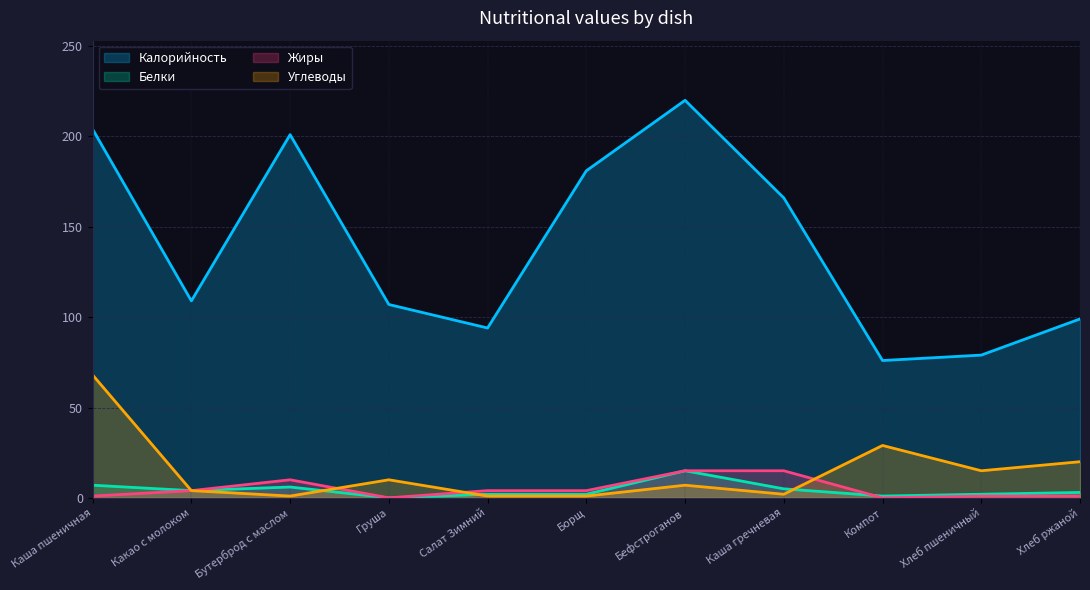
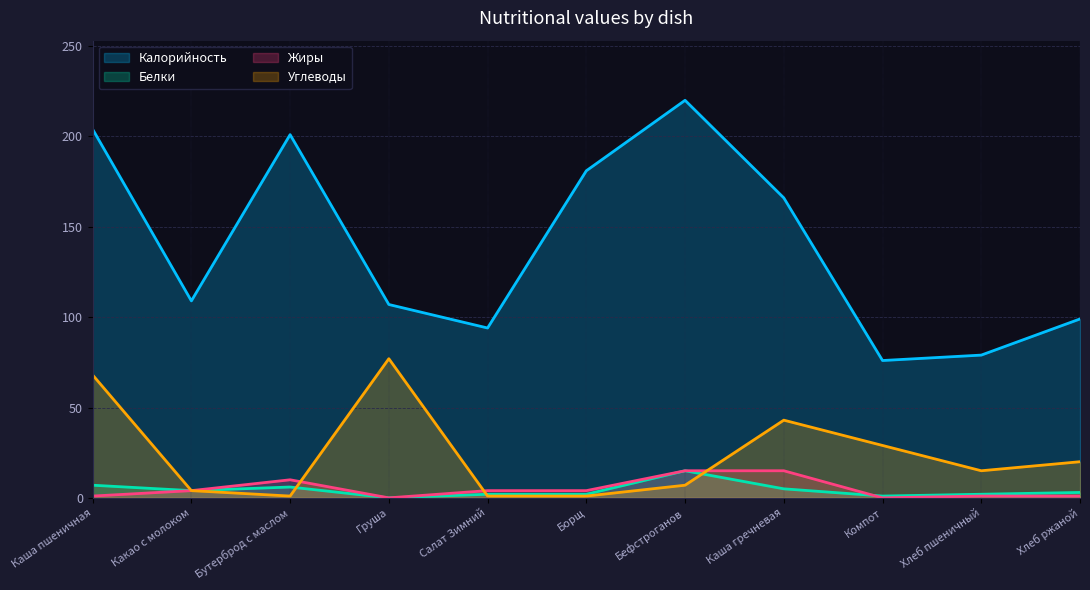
Углеводы, Груша: 10 -> 77
Углеводы, Каша гречневая: 2 -> 43
